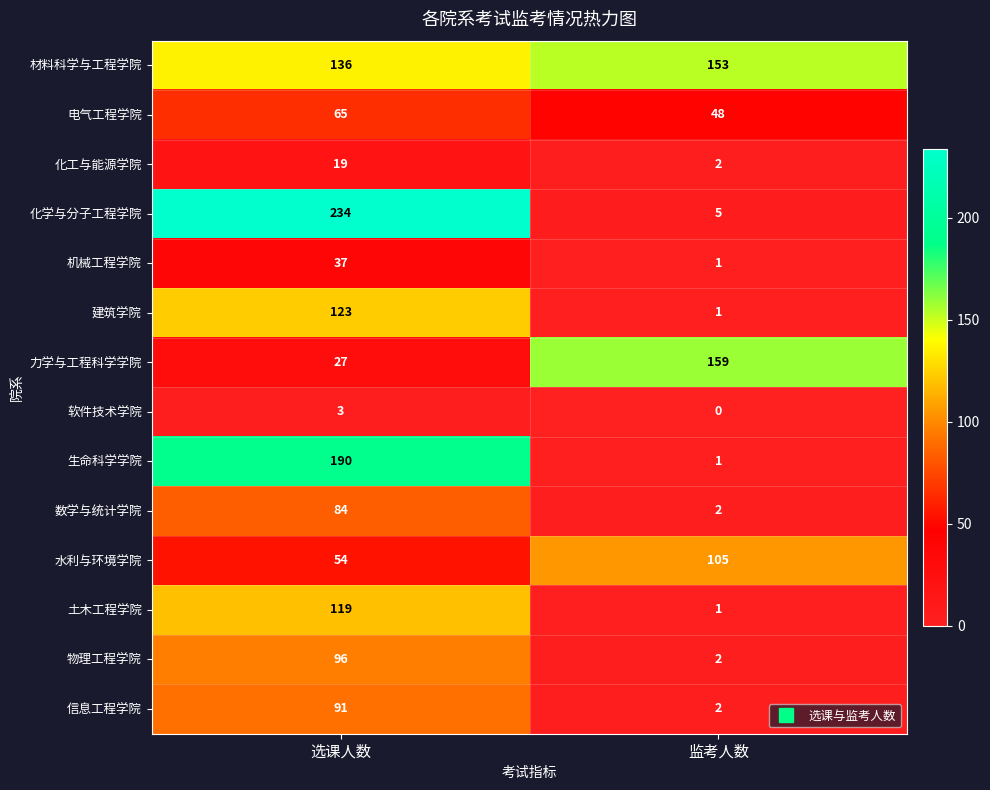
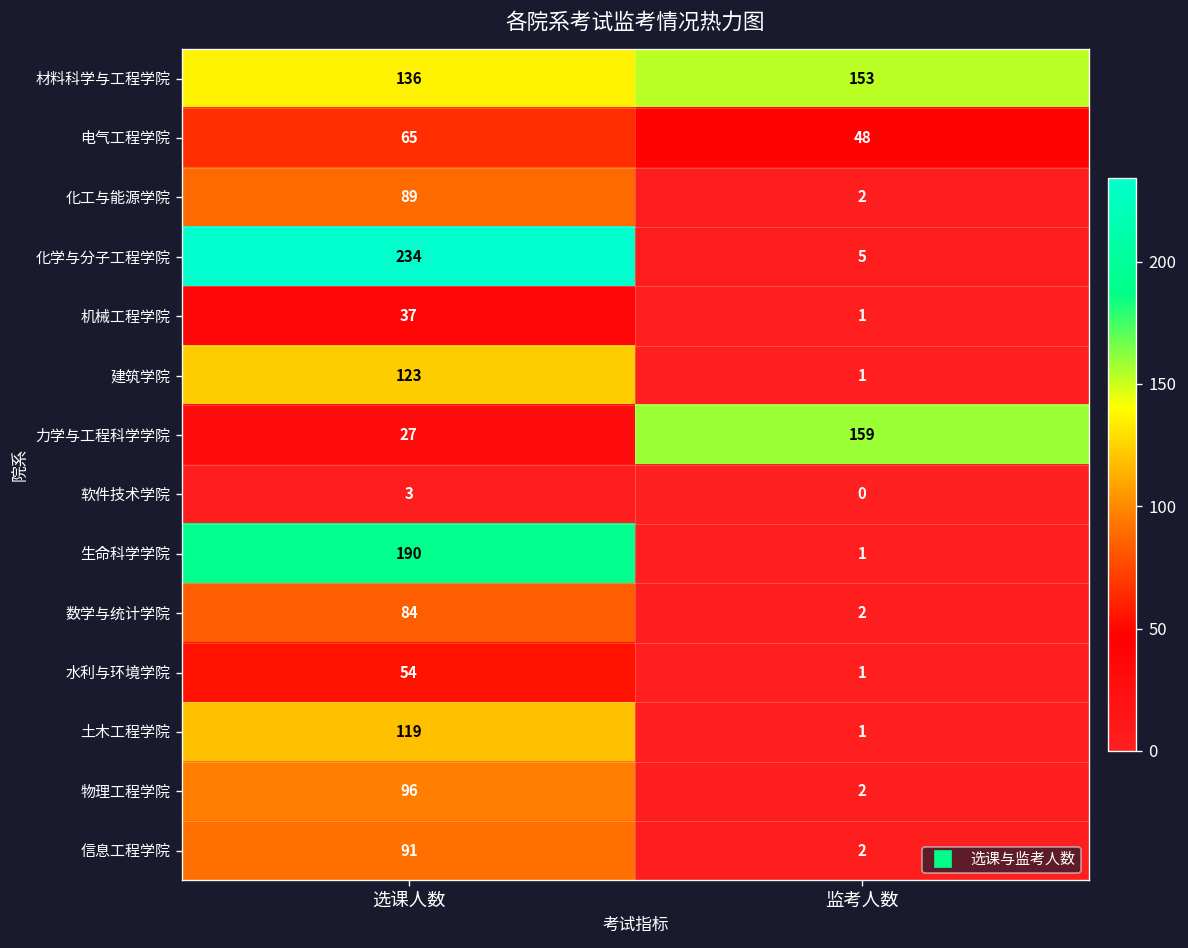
化工与能源学院, 选课人数: 19 -> 89
水利与环境学院, 监考人数: 105 -> 1
